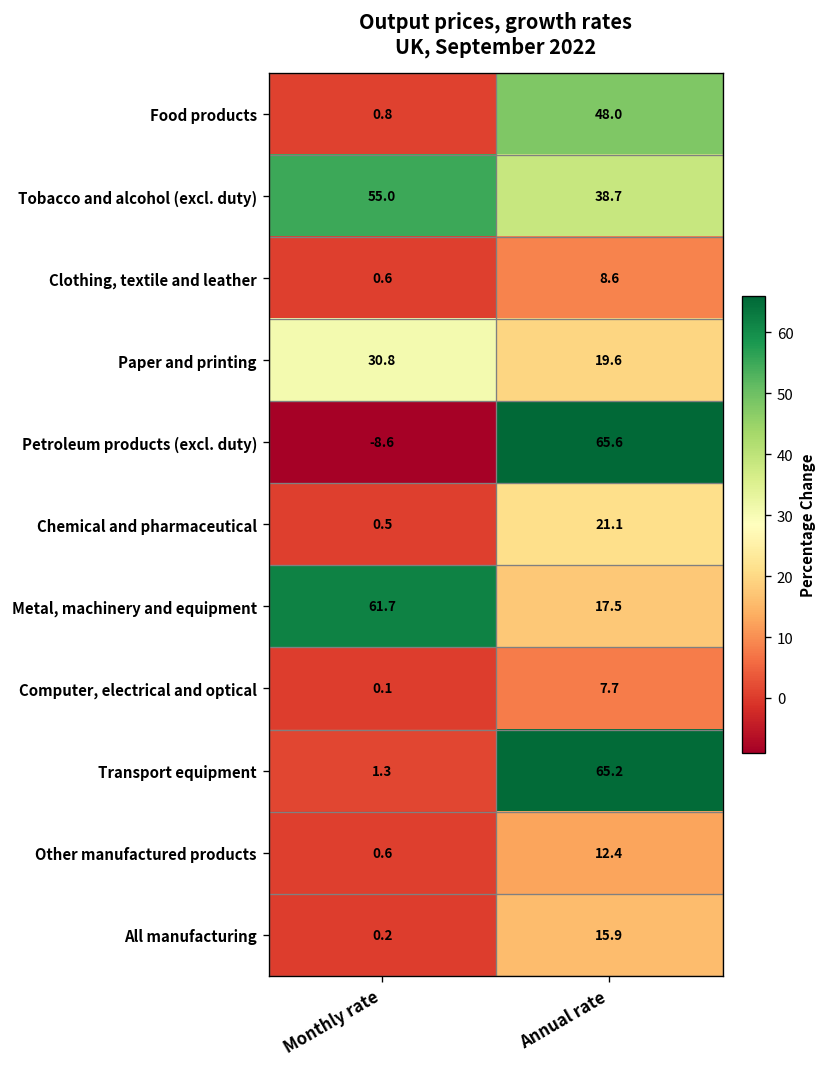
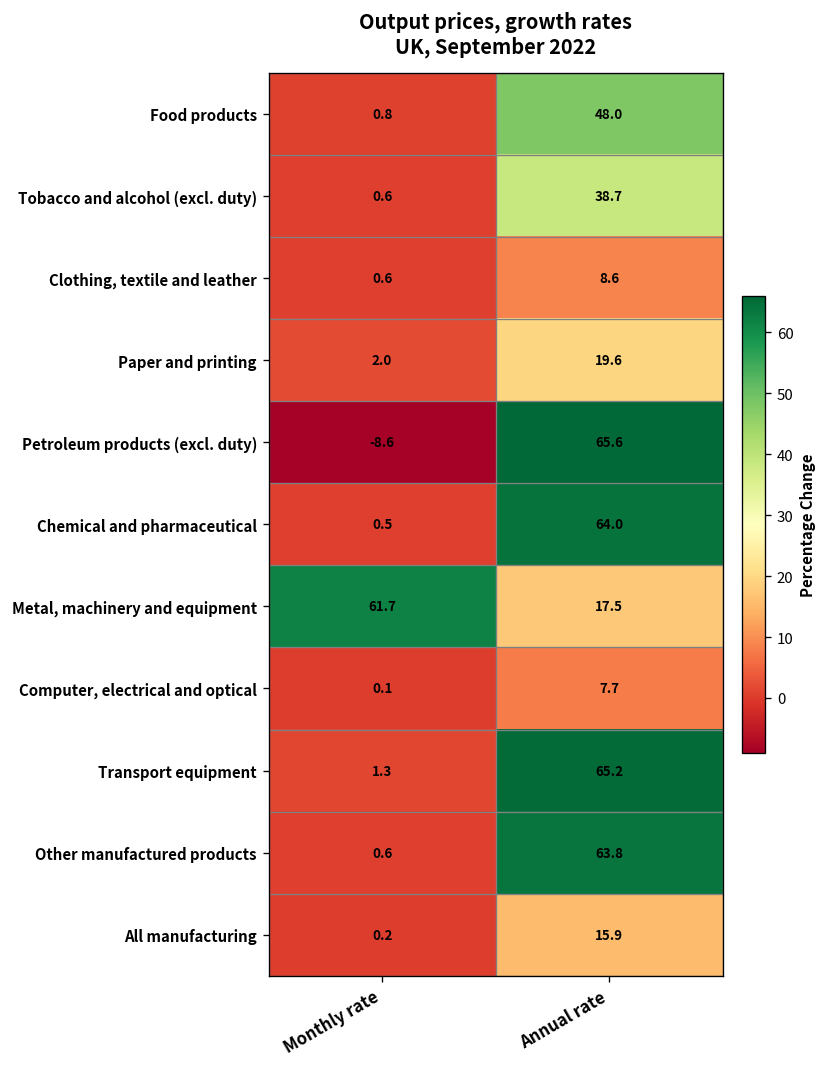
Tobacco and alcohol (excl. duty), Monthly rate: 55.0 -> 0.6
Paper and printing, Monthly rate: 30.8 -> 2.0
Chemical and pharmaceutical, Annual rate: 21.1 -> 64.0
Other manufactured products, Annual rate: 12.4 -> 63.8
